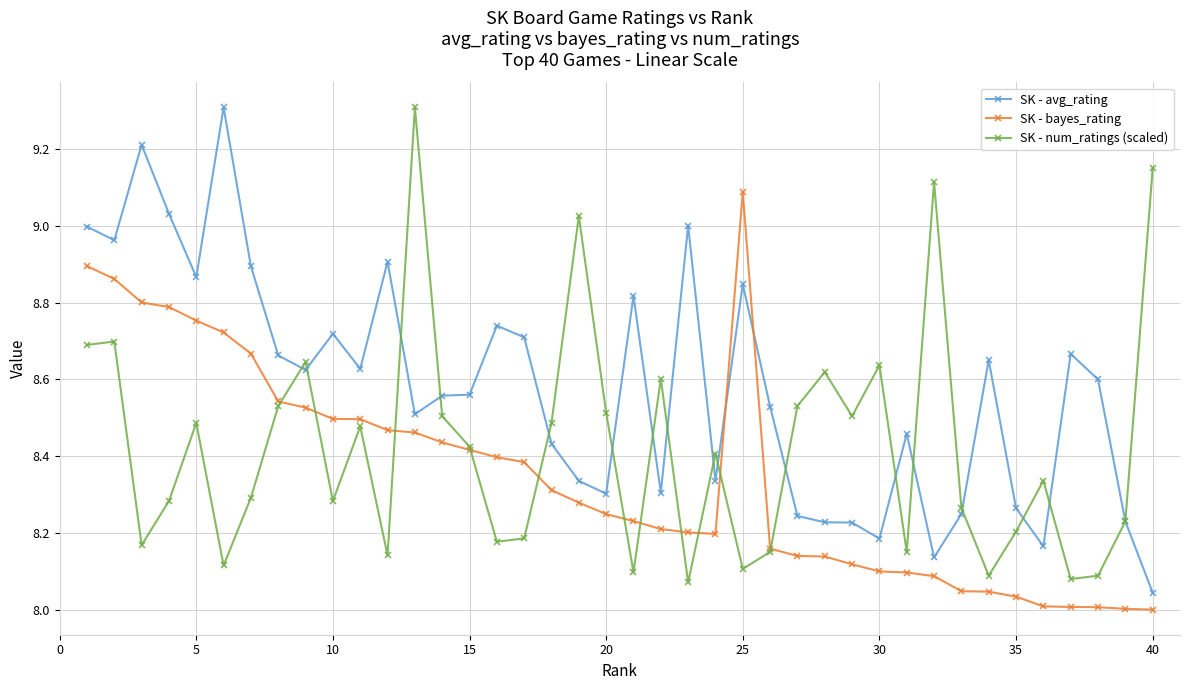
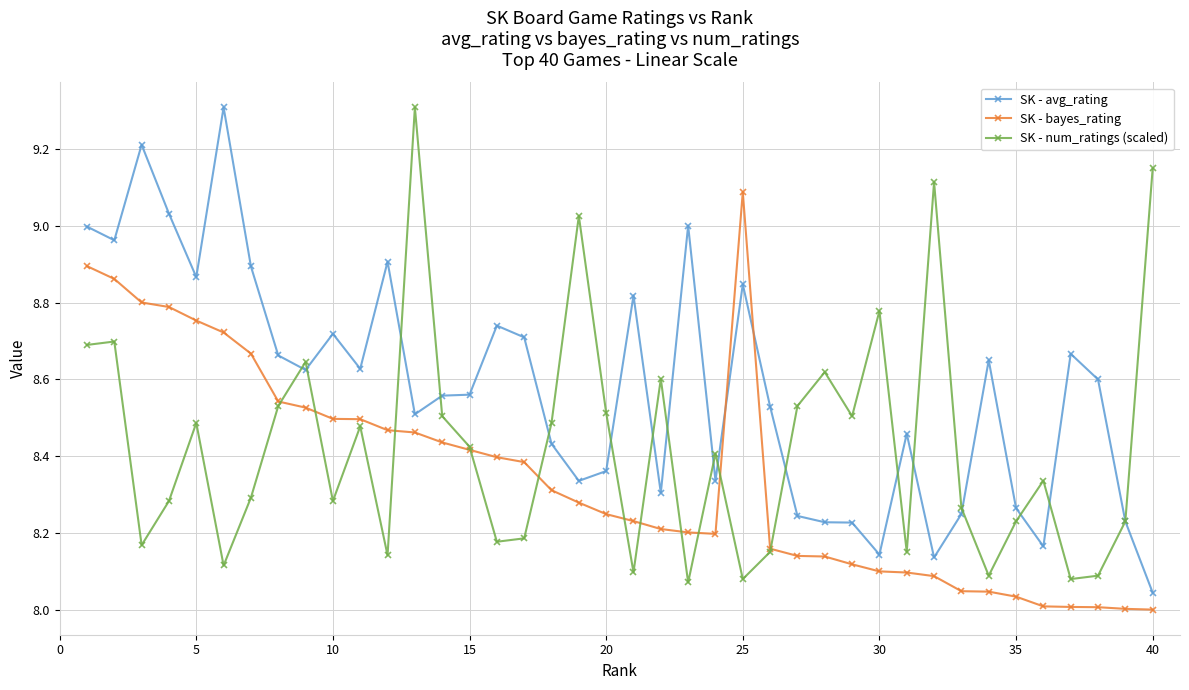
SK - avg_rating, 20: 8.30 -> 8.36
SK - num_ratings (scaled), 25: 8.11 -> 8.08
SK - avg_rating, 30: 8.19 -> 8.14
SK - num_ratings (scaled), 30: 8.64 -> 8.78
SK - num_ratings (scaled), 35: 8.20 -> 8.23
